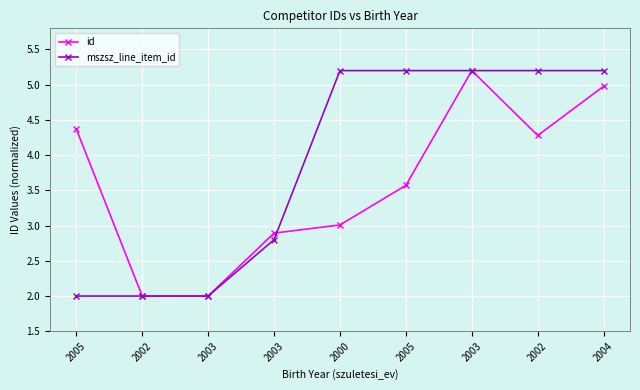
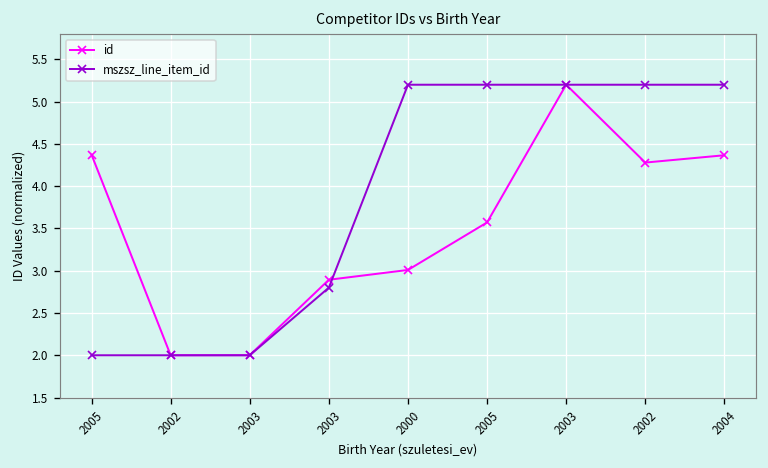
id, 2004: 5.0 -> 4.4
